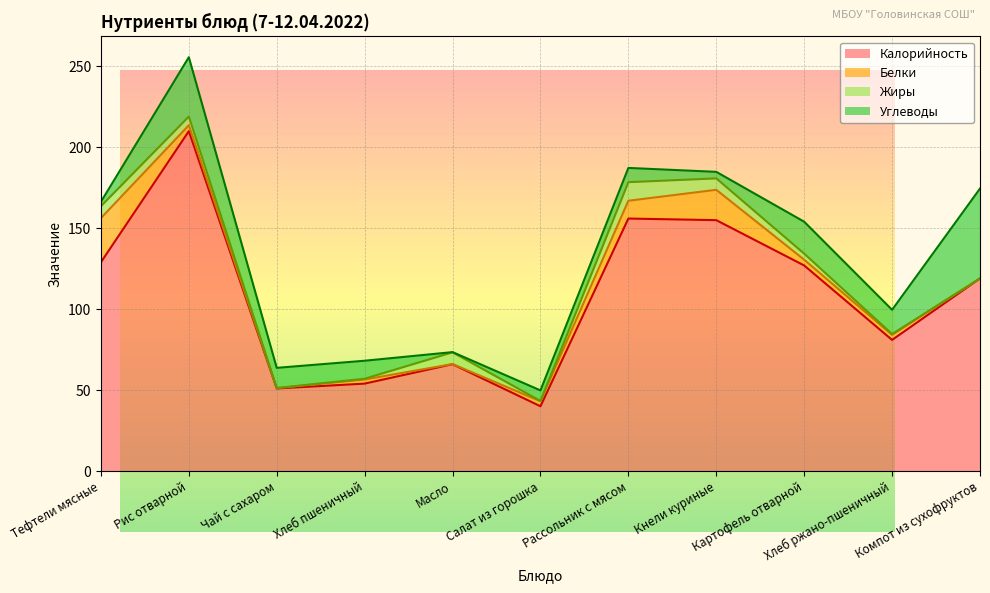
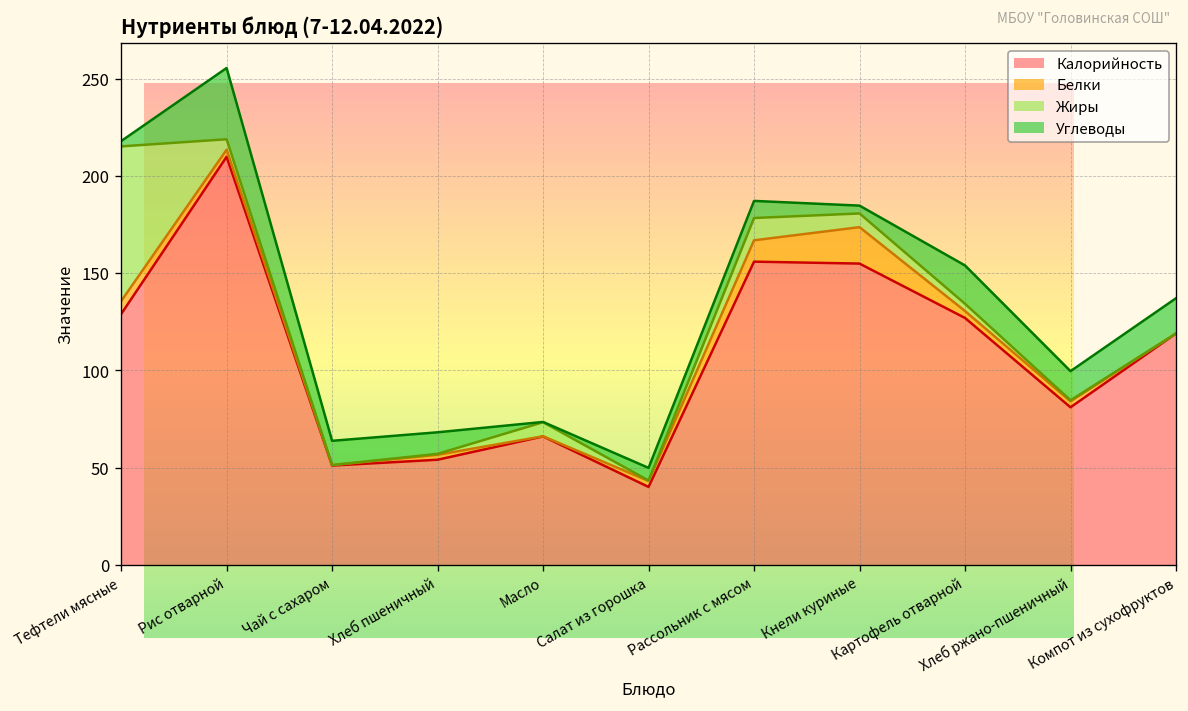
Белки, Тефтели мясные: 27 -> 7
Жиры, Тефтели мясные: 7 -> 80
Углеводы, Компот из сухофруктов: 56 -> 18
